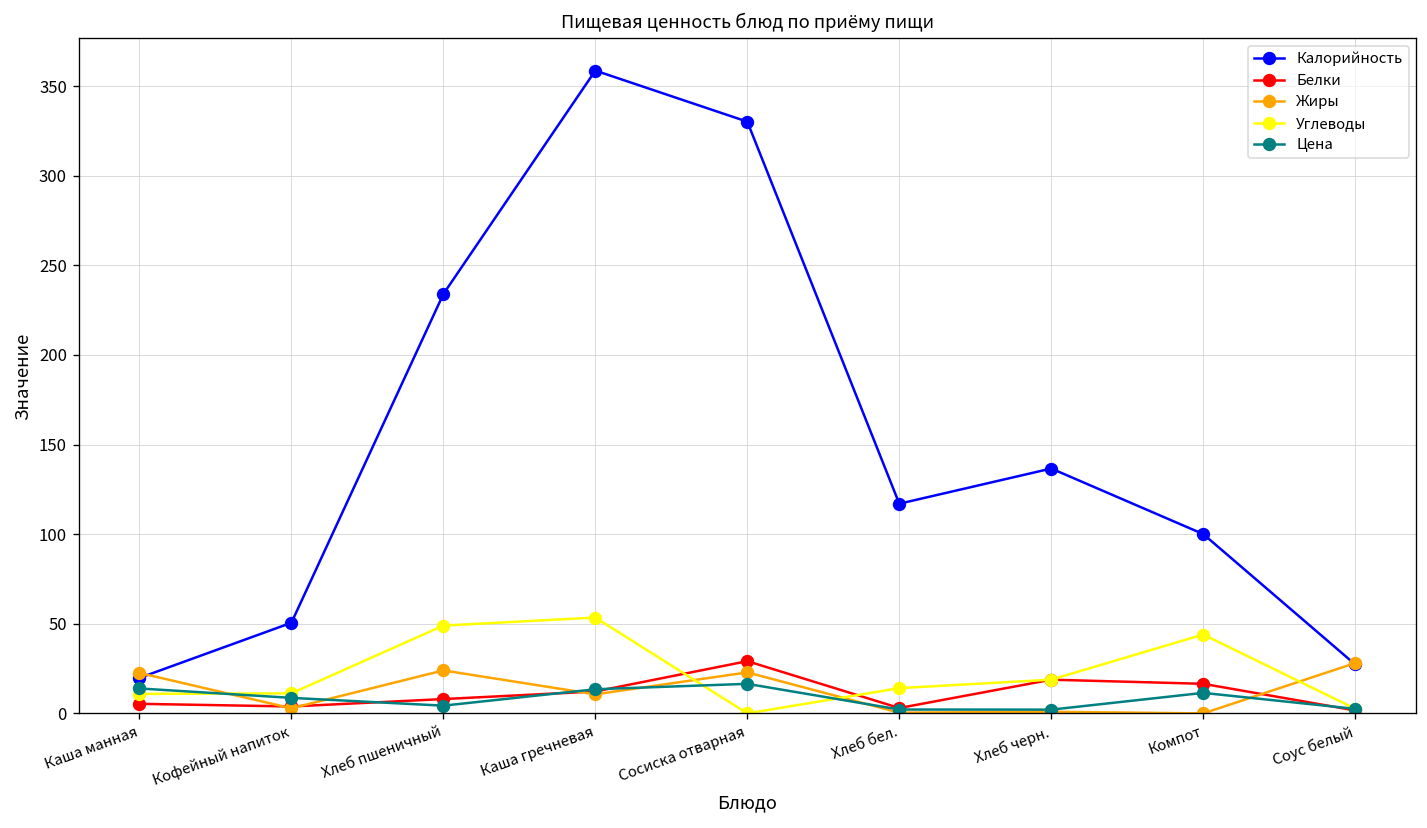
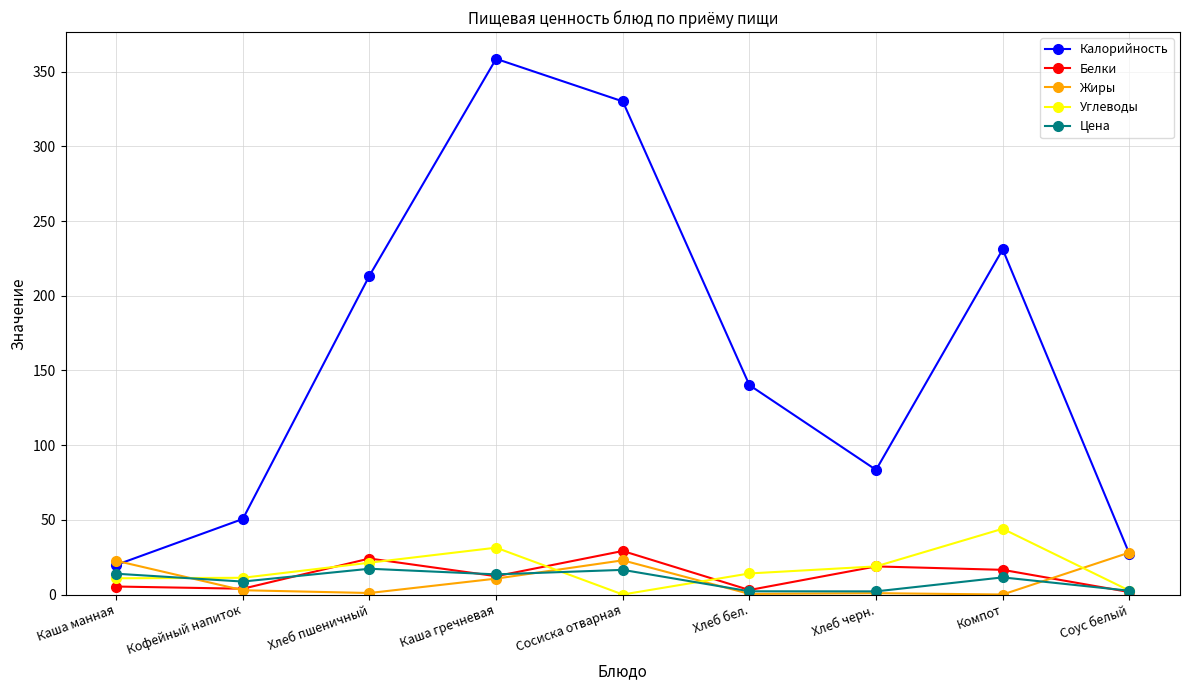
Калорийность, Хлеб пшеничный: 234 -> 214
Белки, Хлеб пшеничный: 8 -> 24
Жиры, Хлеб пшеничный: 24 -> 1
Углеводы, Хлеб пшеничный: 49 -> 21
Цена, Хлеб пшеничный: 4 -> 17
Углеводы, Каша гречневая: 53 -> 31
Калорийность, Хлеб бел.: 117 -> 140
Калорийность, Хлеб черн.: 137 -> 83
Калорийность, Компот: 100 -> 231
